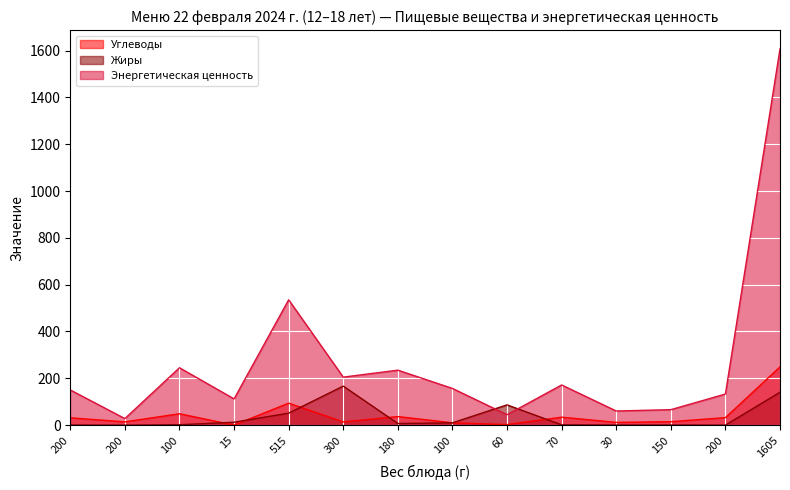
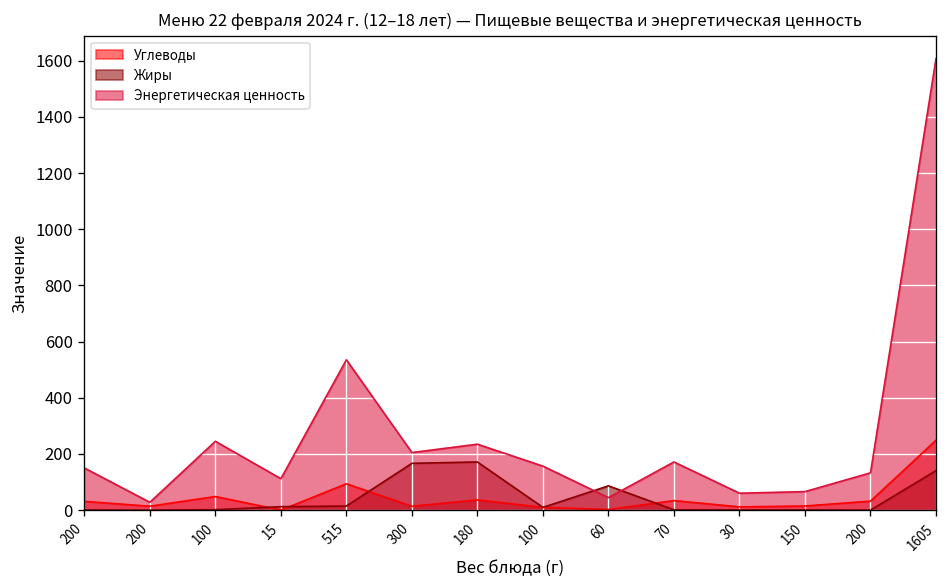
Жиры, 515: 50 -> 10
Жиры, 180: 10 -> 170
